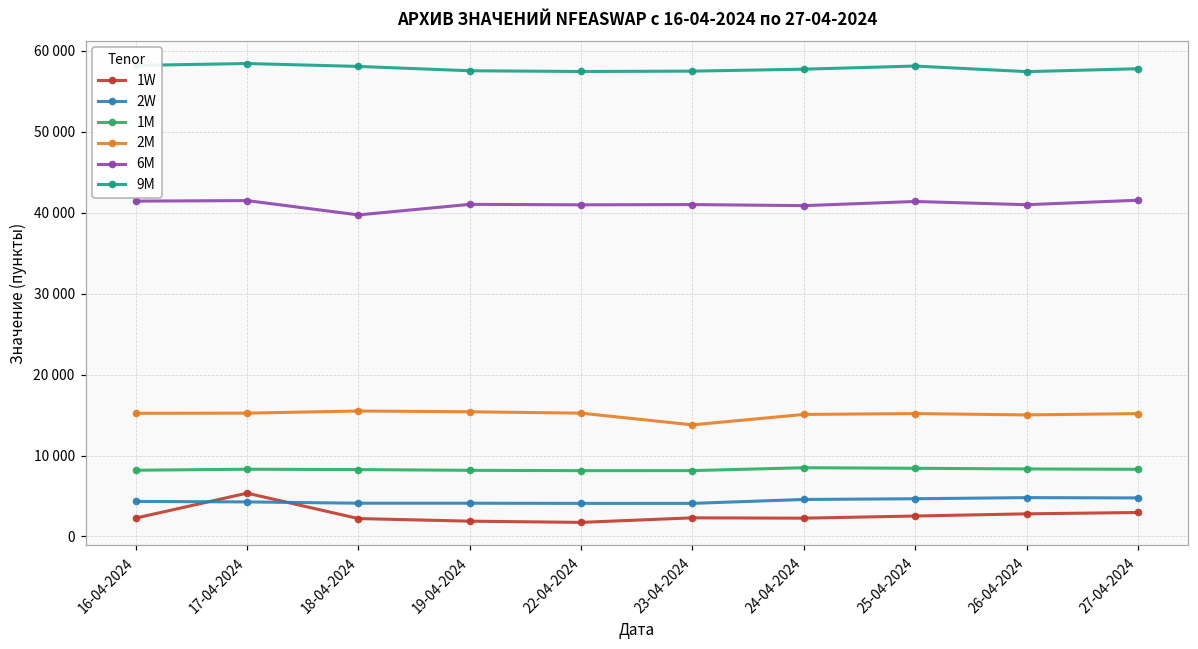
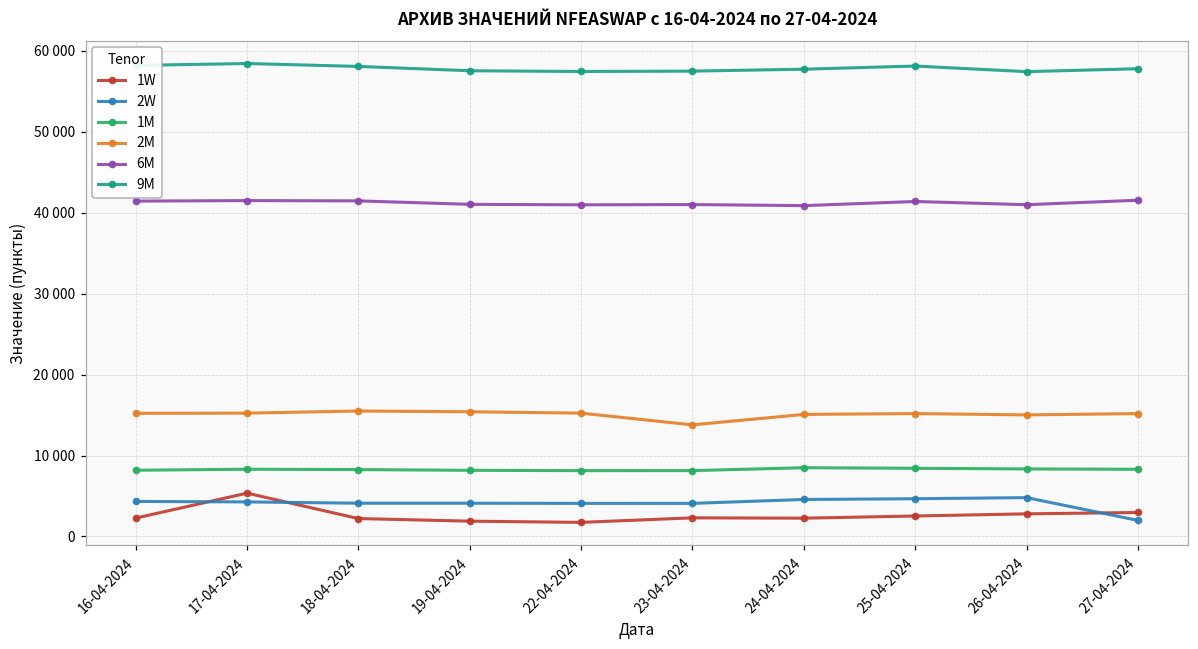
6M, 18-04-2024: 40000 -> 41000
2W, 27-04-2024: 5000 -> 2000
